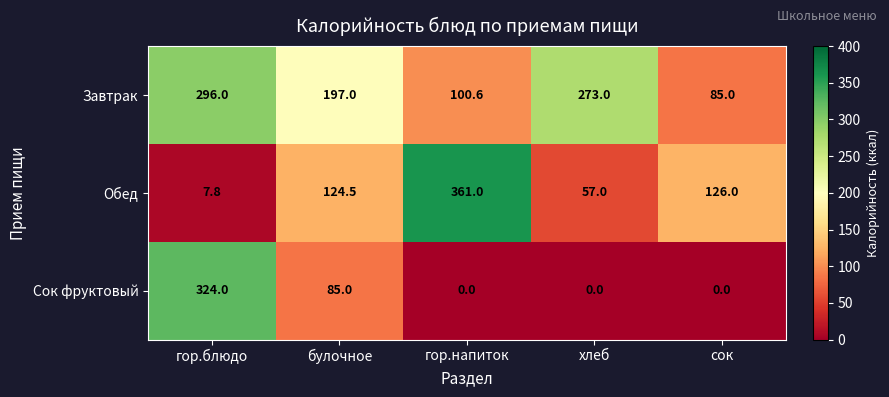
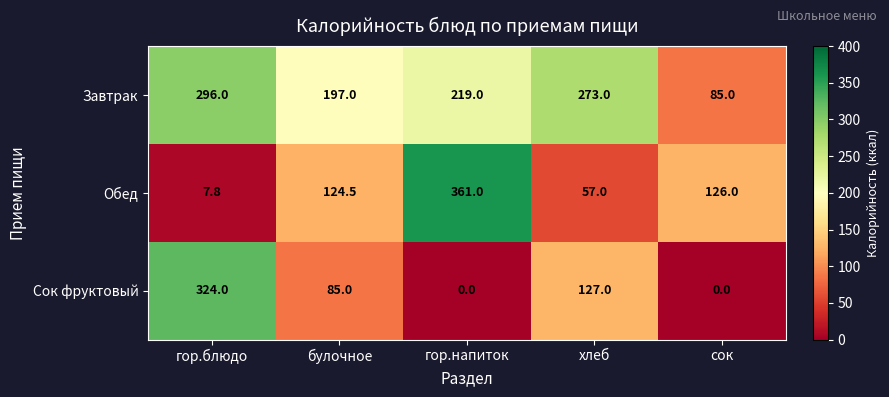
Завтрак, гор.напиток: 100.6 -> 219.0
Сок фруктовый, хлеб: 0.0 -> 127.0
